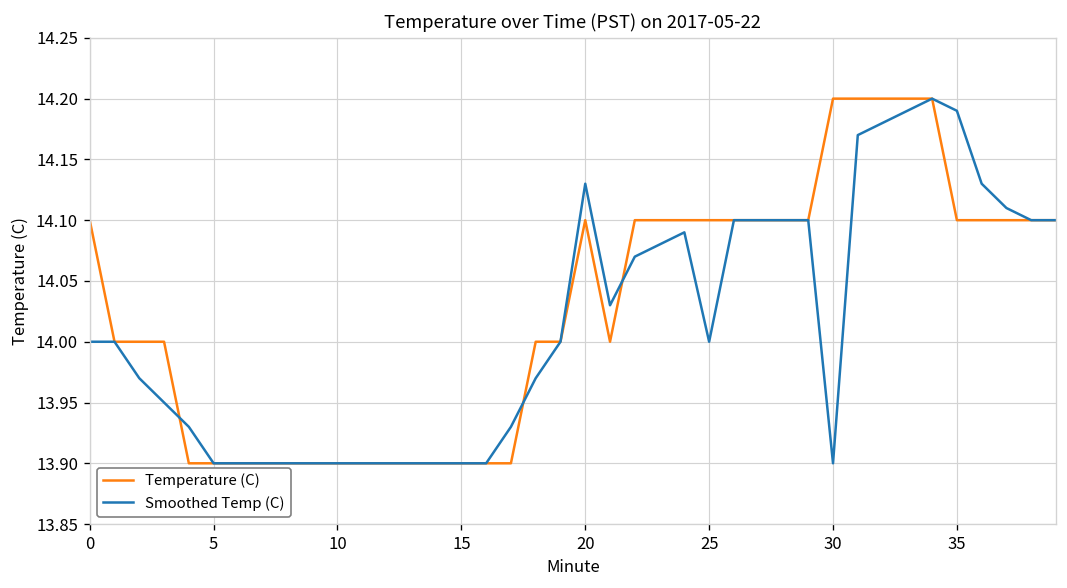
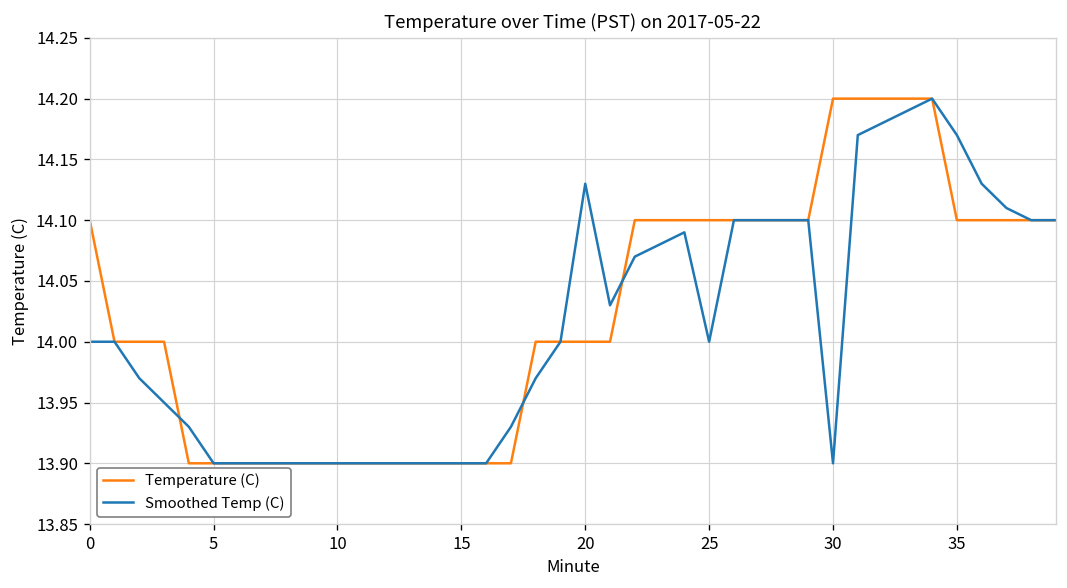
Temperature (C), 20: 14.1 -> 14.0
Smoothed Temp (C), 35: 14.19 -> 14.17
